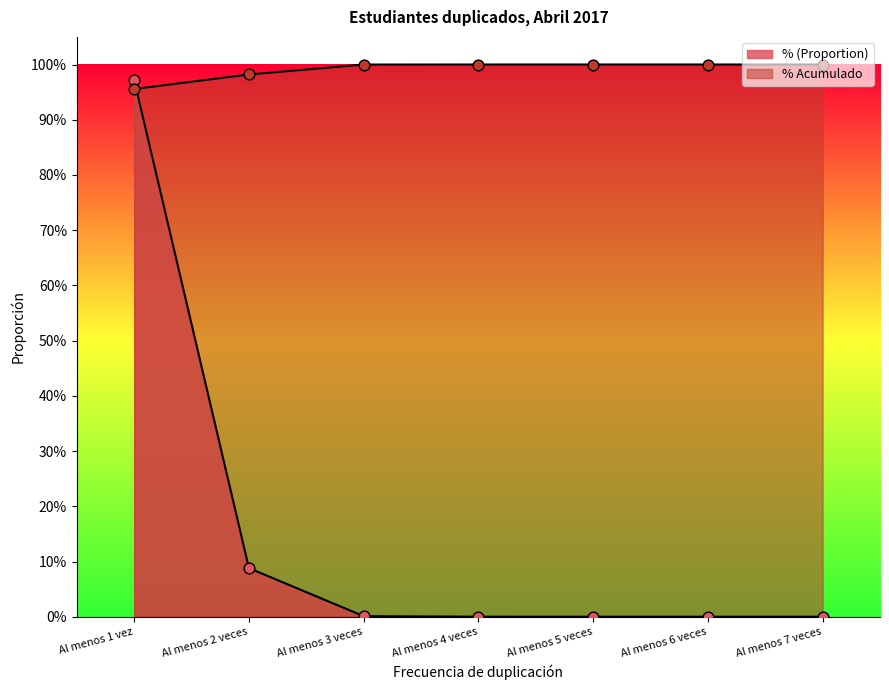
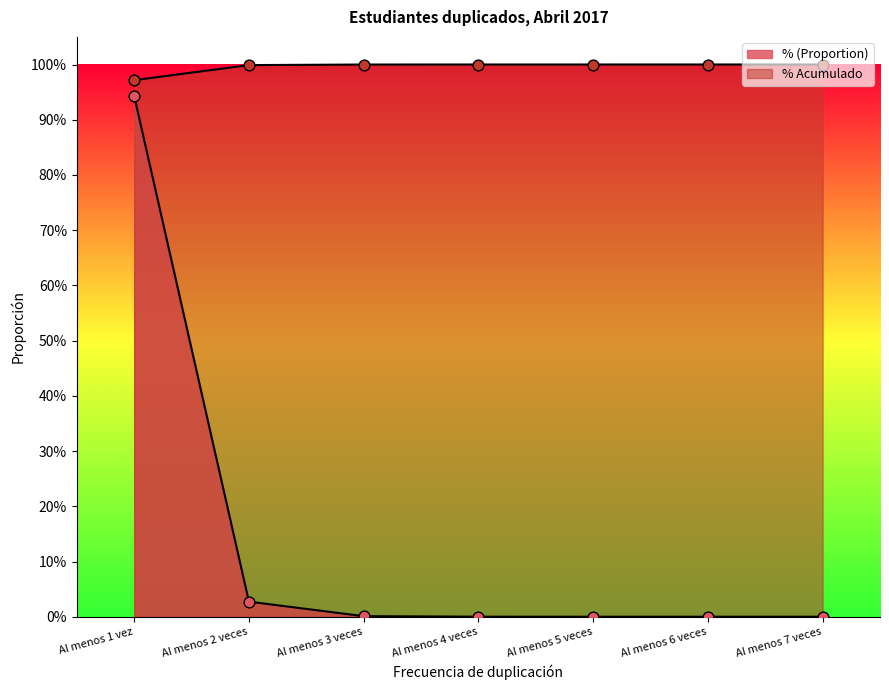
% (Proportion), Al menos 1 vez: 97% -> 94%
% Acumulado, Al menos 1 vez: 96% -> 97%
% (Proportion), Al menos 2 veces: 9% -> 3%
% Acumulado, Al menos 2 veces: 98% -> 100%
